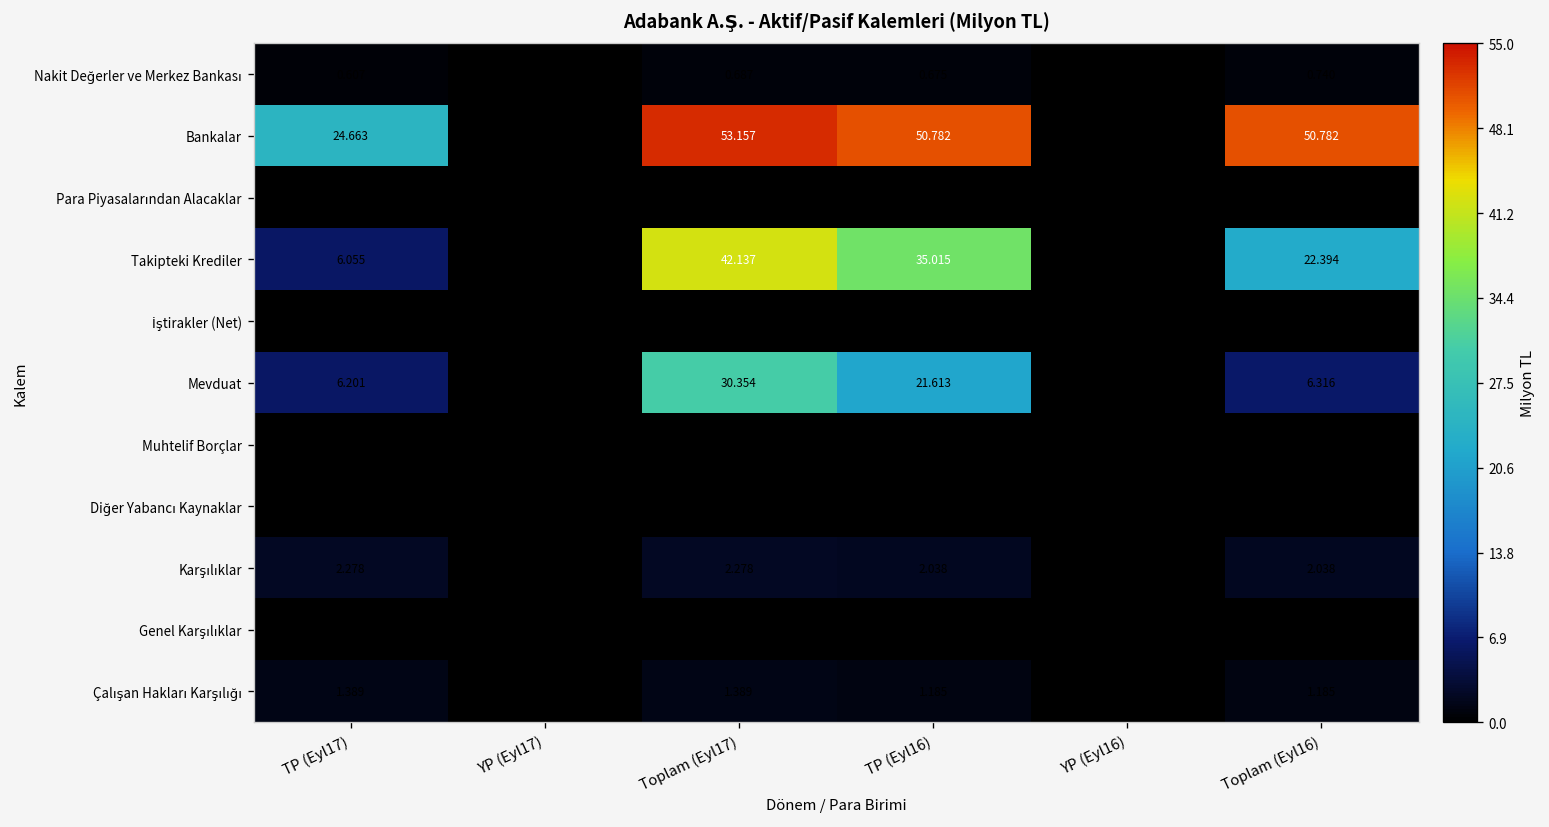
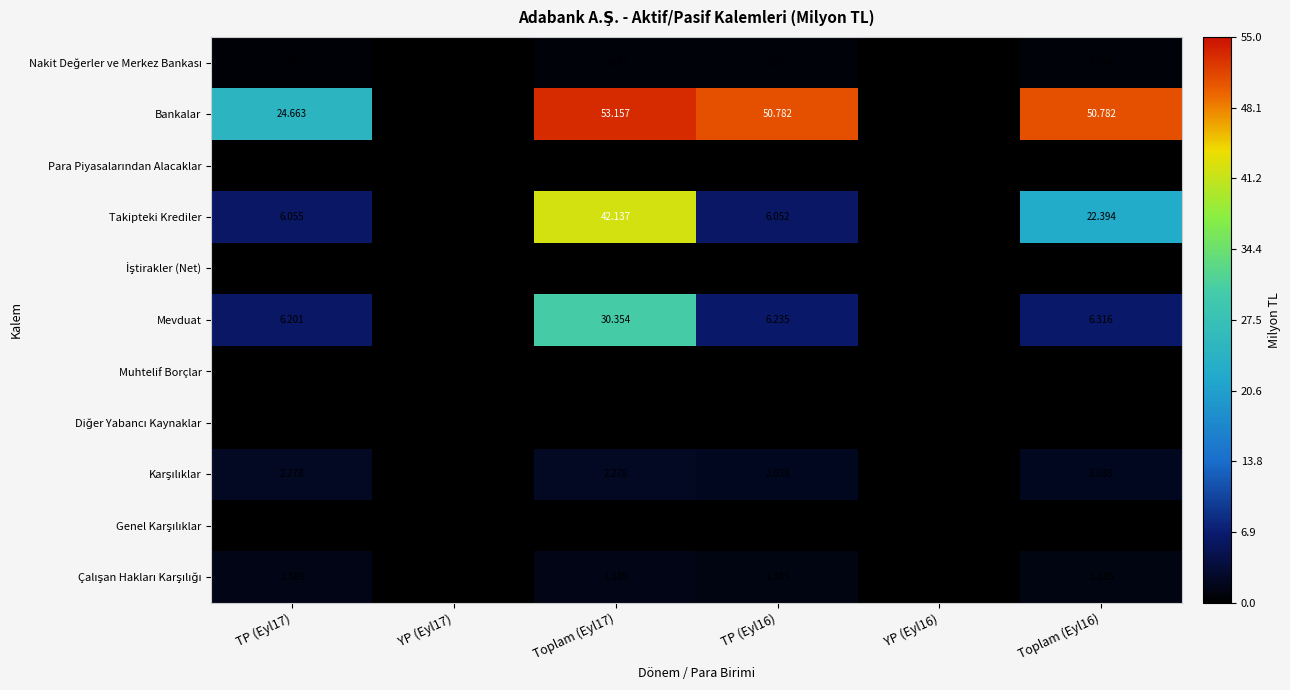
Takipteki Krediler, TP (Eyl16): 35.015 -> 6.052
Mevduat, TP (Eyl16): 21.613 -> 6.235
